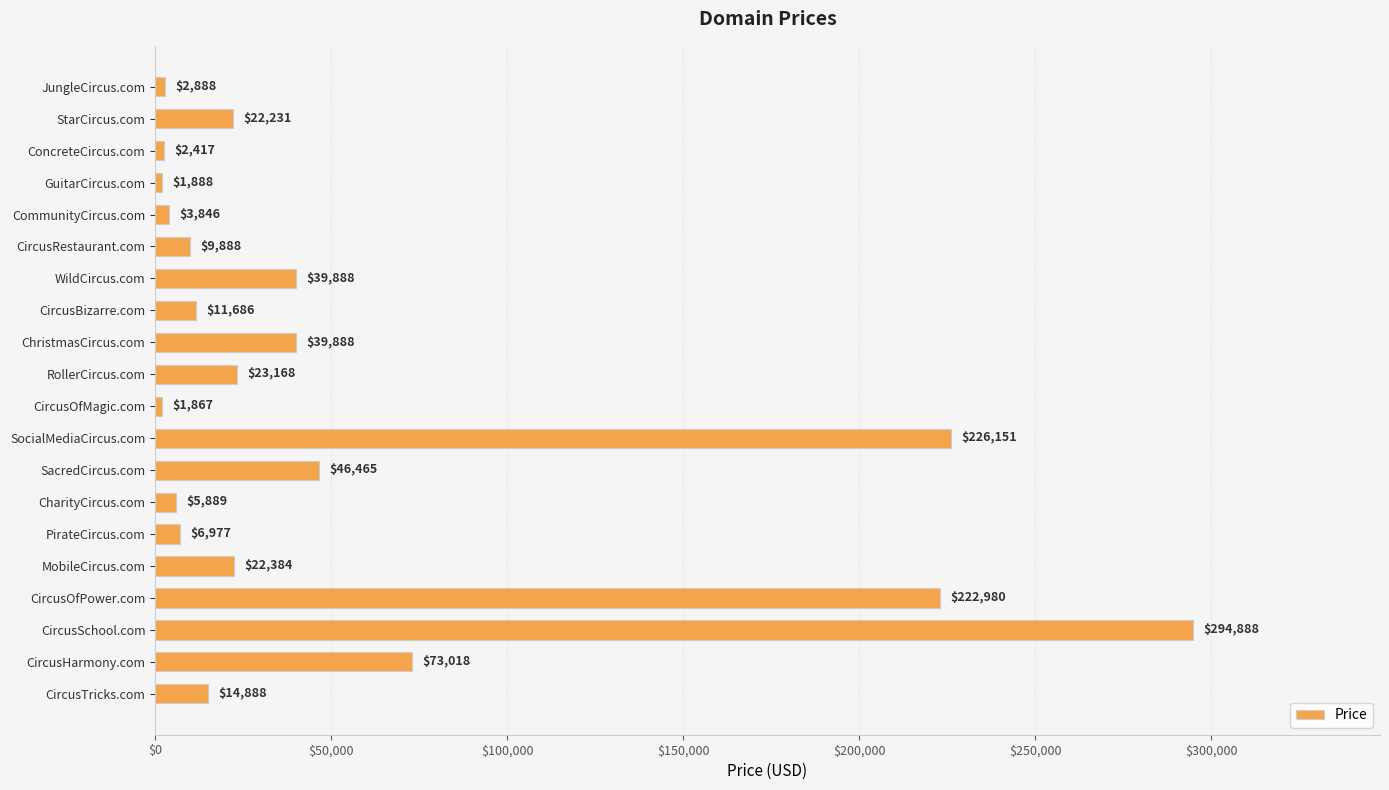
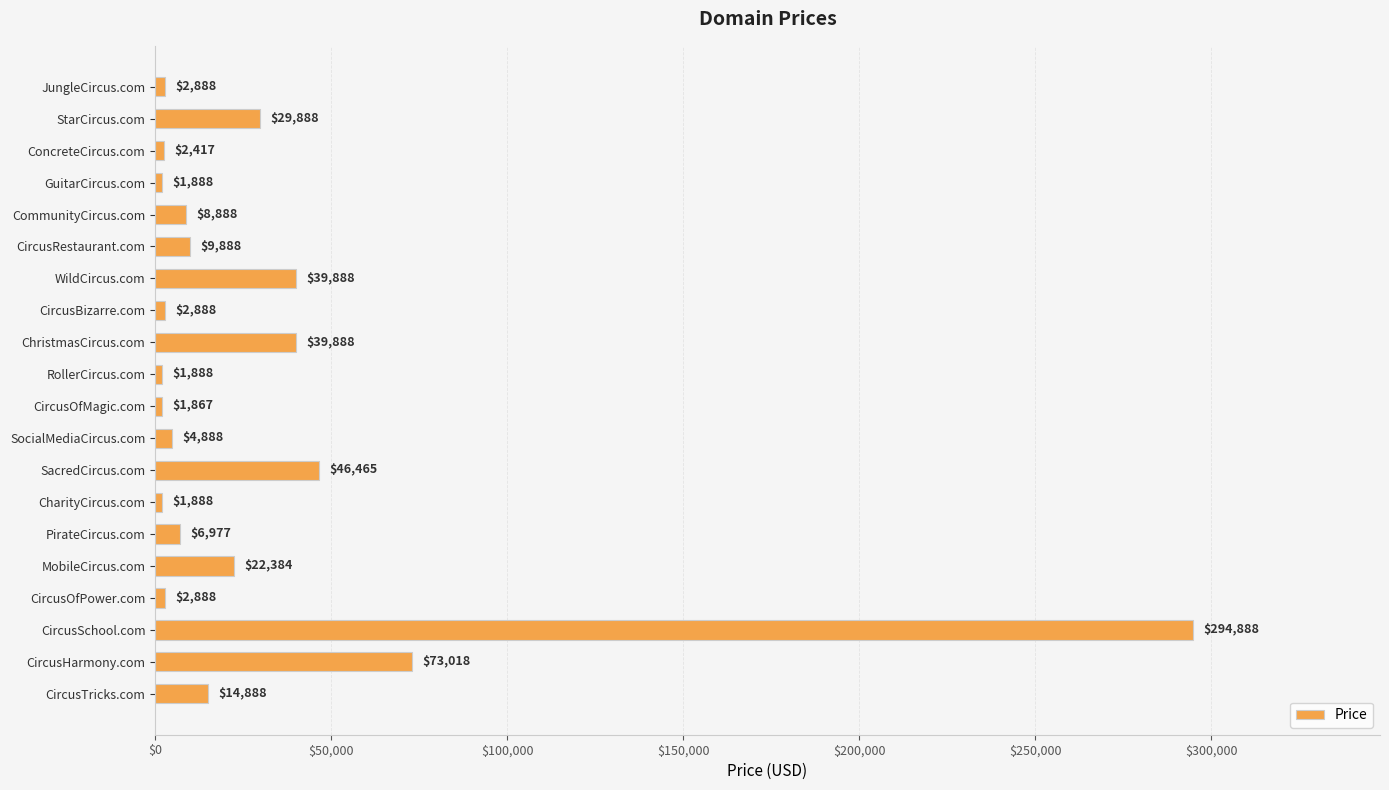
StarCircus.com: $22,231 -> $29,888
CommunityCircus.com: $3,846 -> $8,888
CircusBizarre.com: $11,686 -> $2,888
RollerCircus.com: $23,168 -> $1,888
SocialMediaCircus.com: $226,151 -> $4,888
CharityCircus.com: $5,889 -> $1,888
CircusOfPower.com: $222,980 -> $2,888
